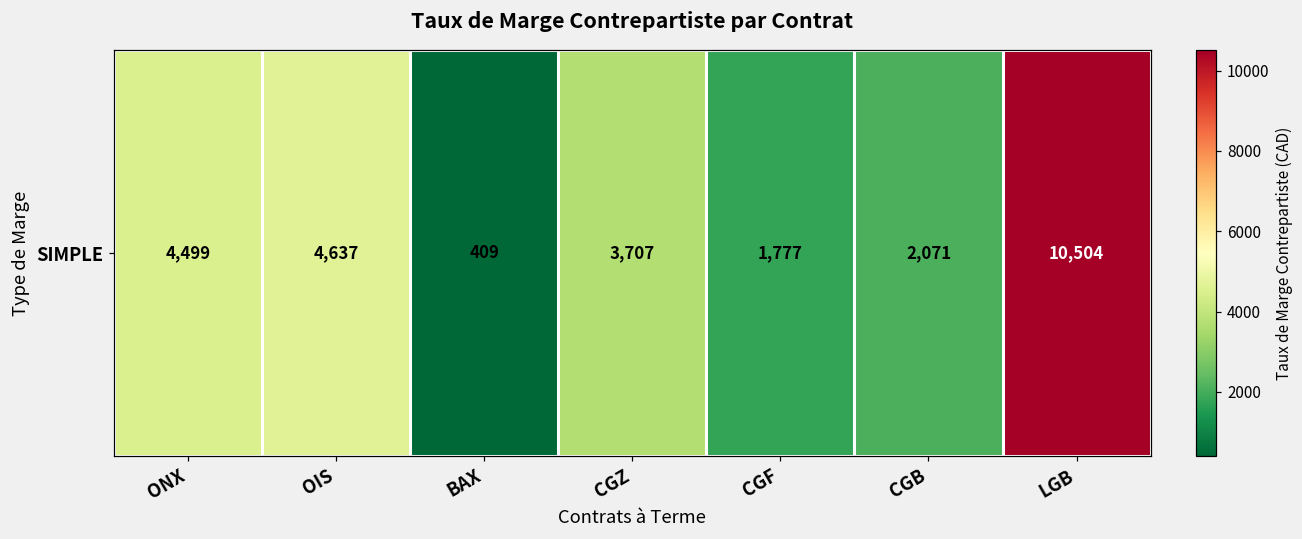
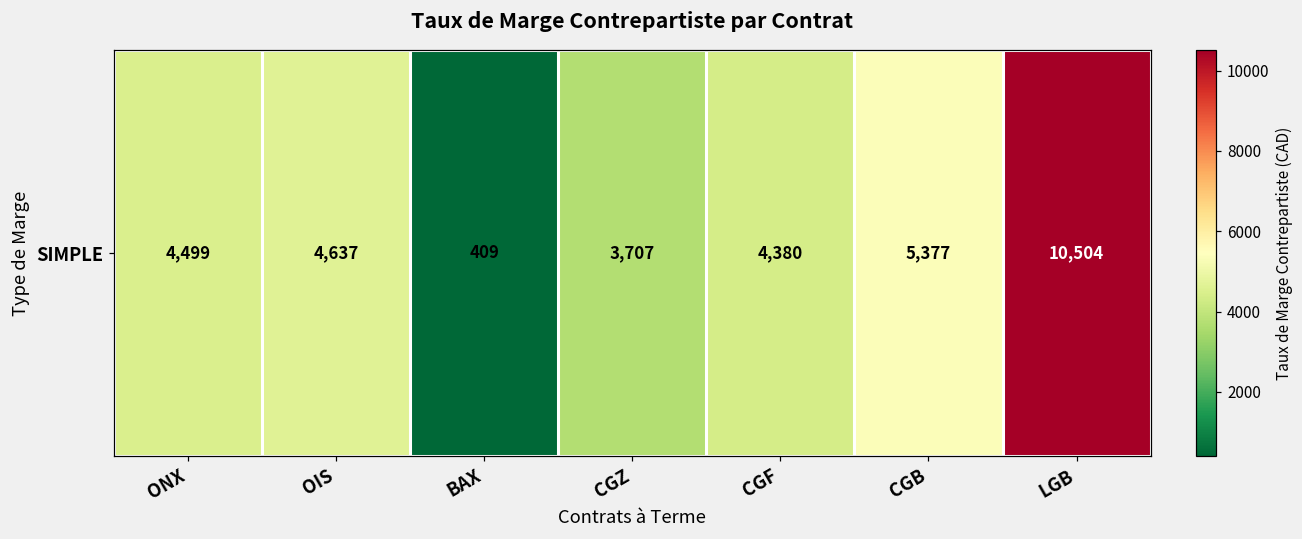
SIMPLE, CGF: 1,777 -> 4,380
SIMPLE, CGB: 2,071 -> 5,377
